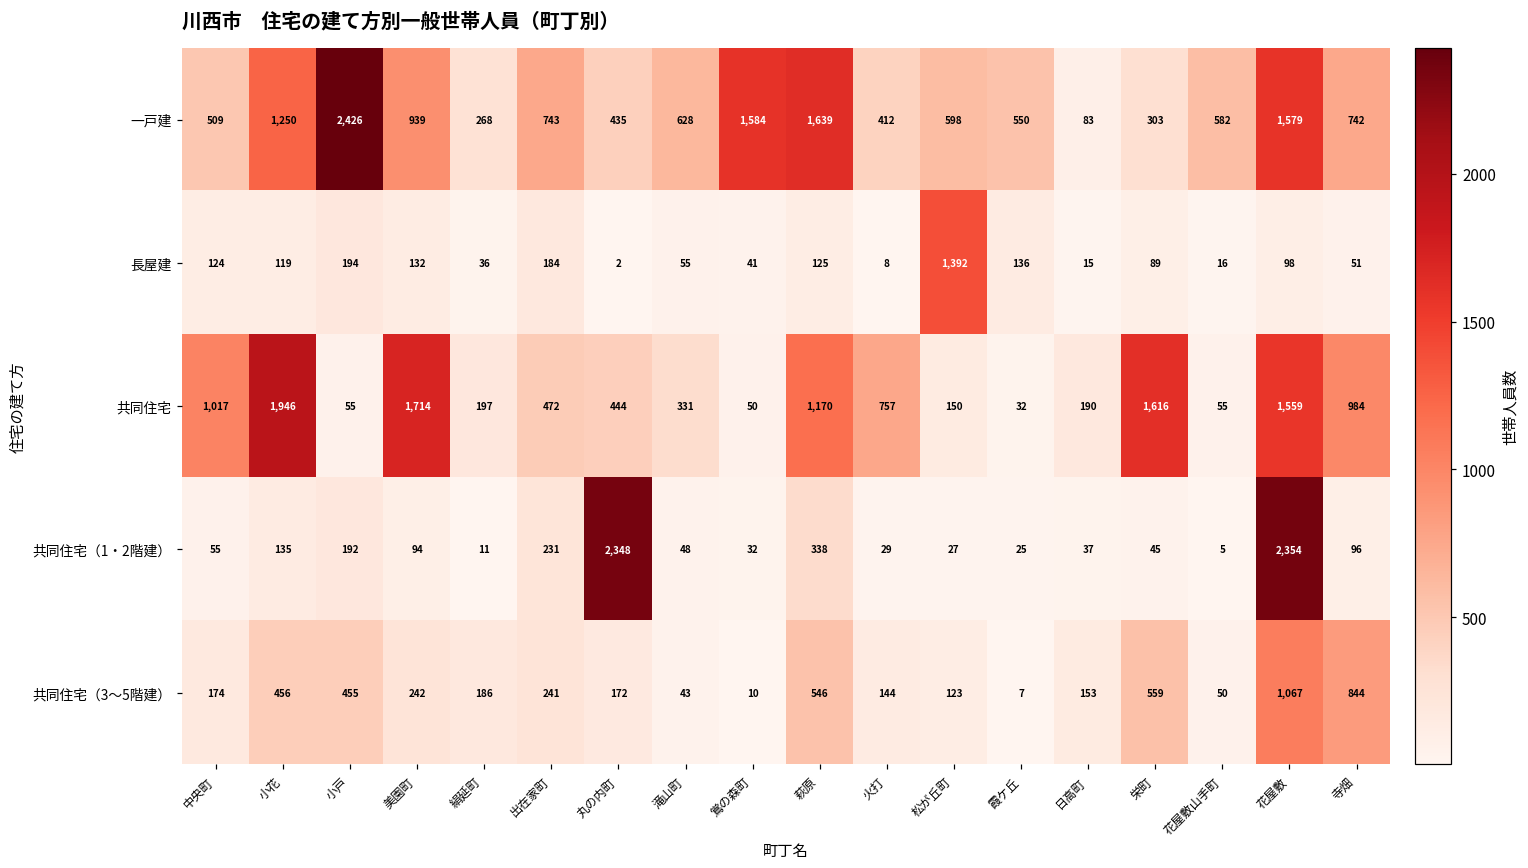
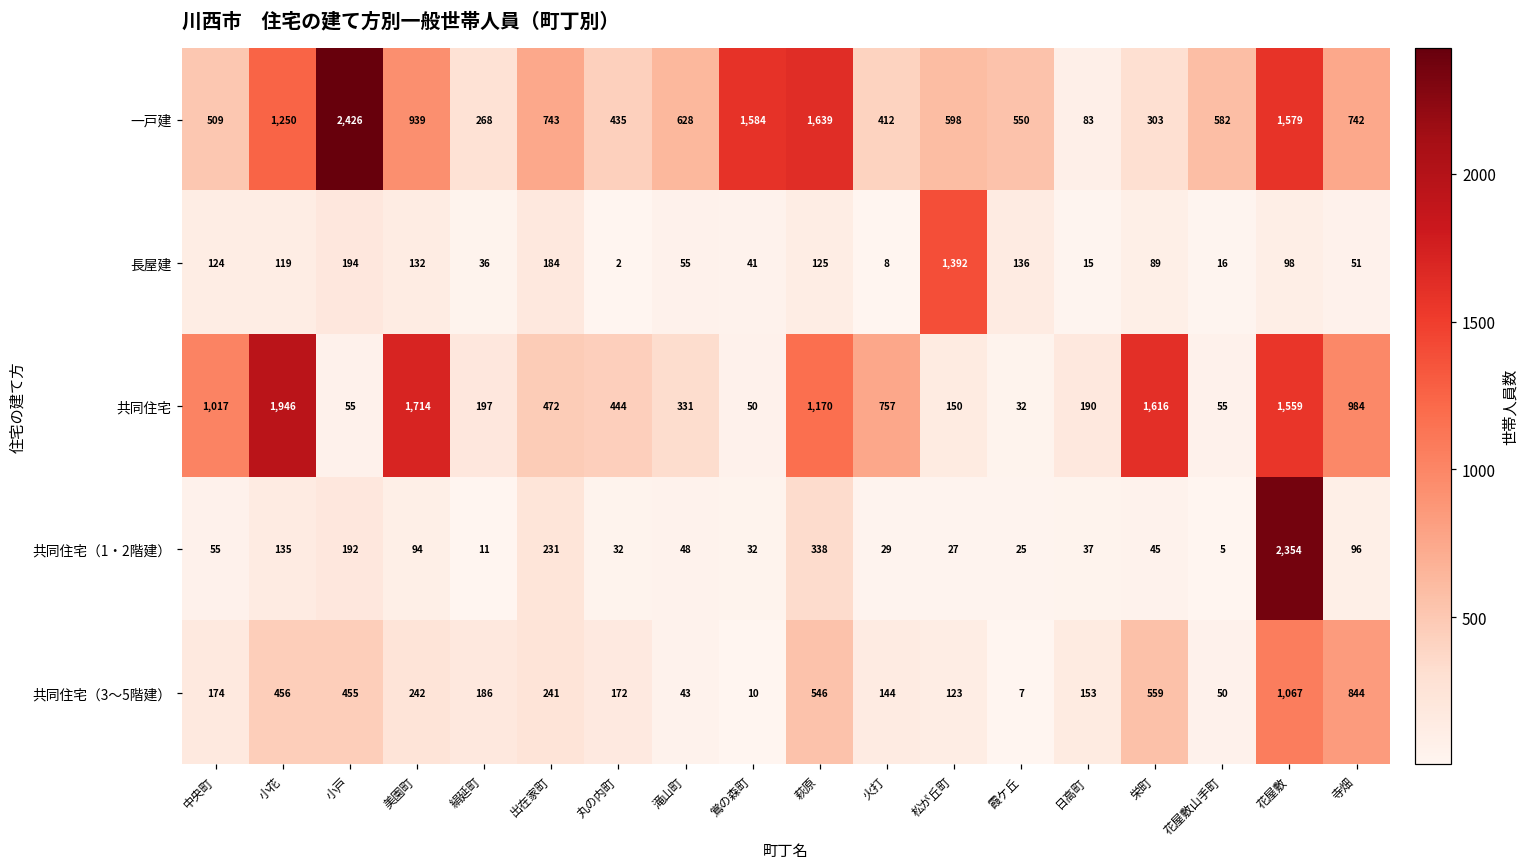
共同住宅（1・2階建）, 丸の内町: 2,348 -> 32
